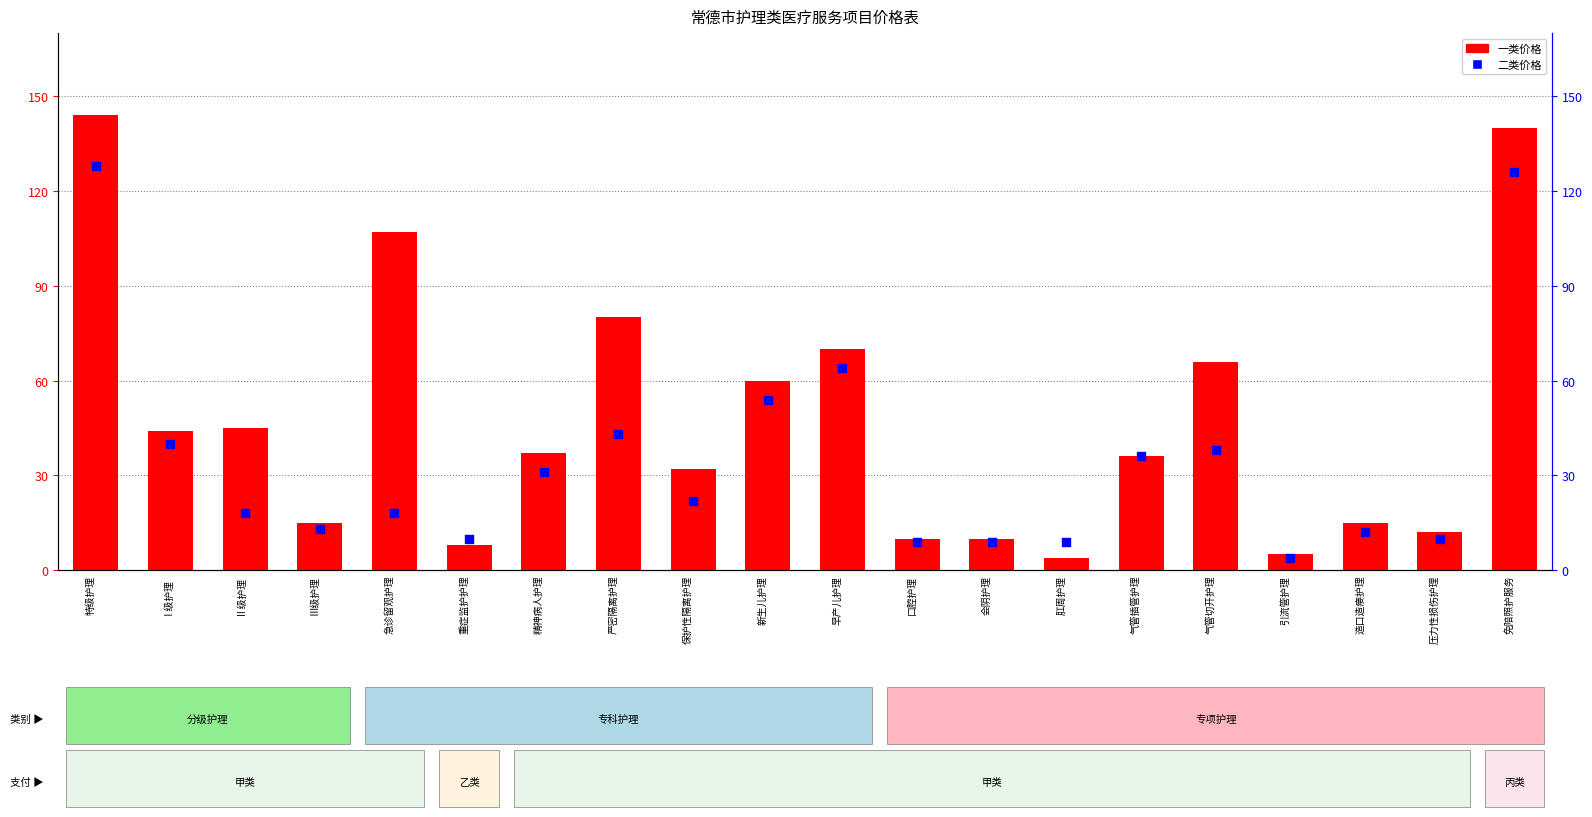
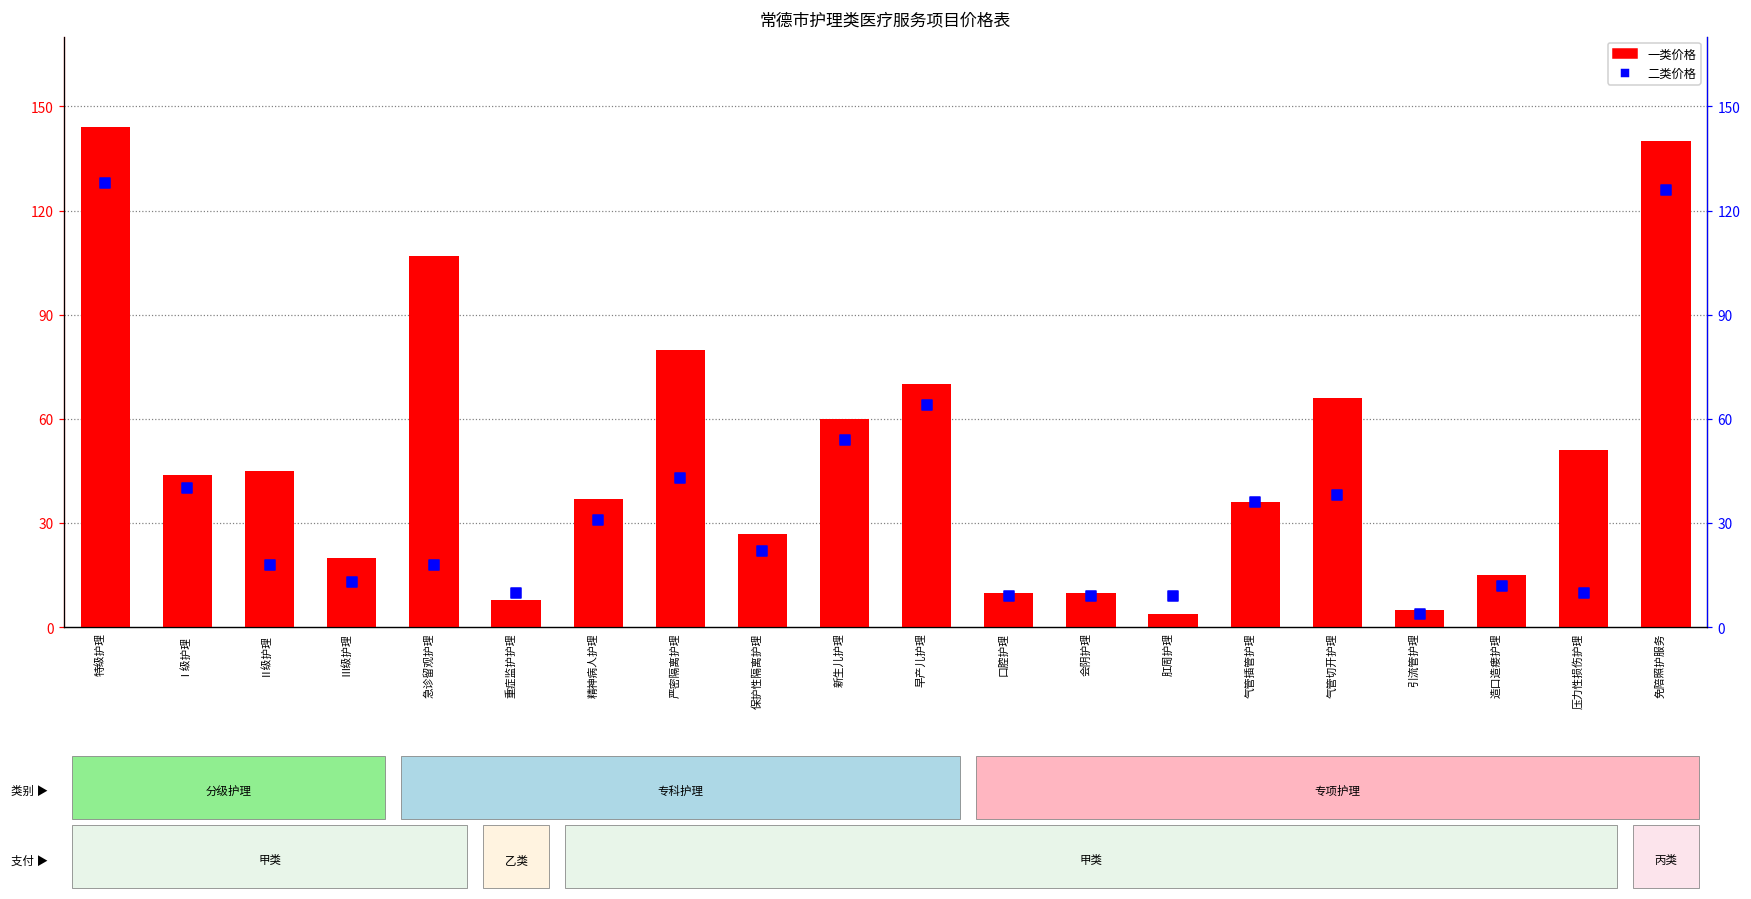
一类价格, Ⅲ级护理: 15 -> 20
一类价格, 保护性隔离护理: 32 -> 27
一类价格, 压力性损伤护理: 12 -> 51
